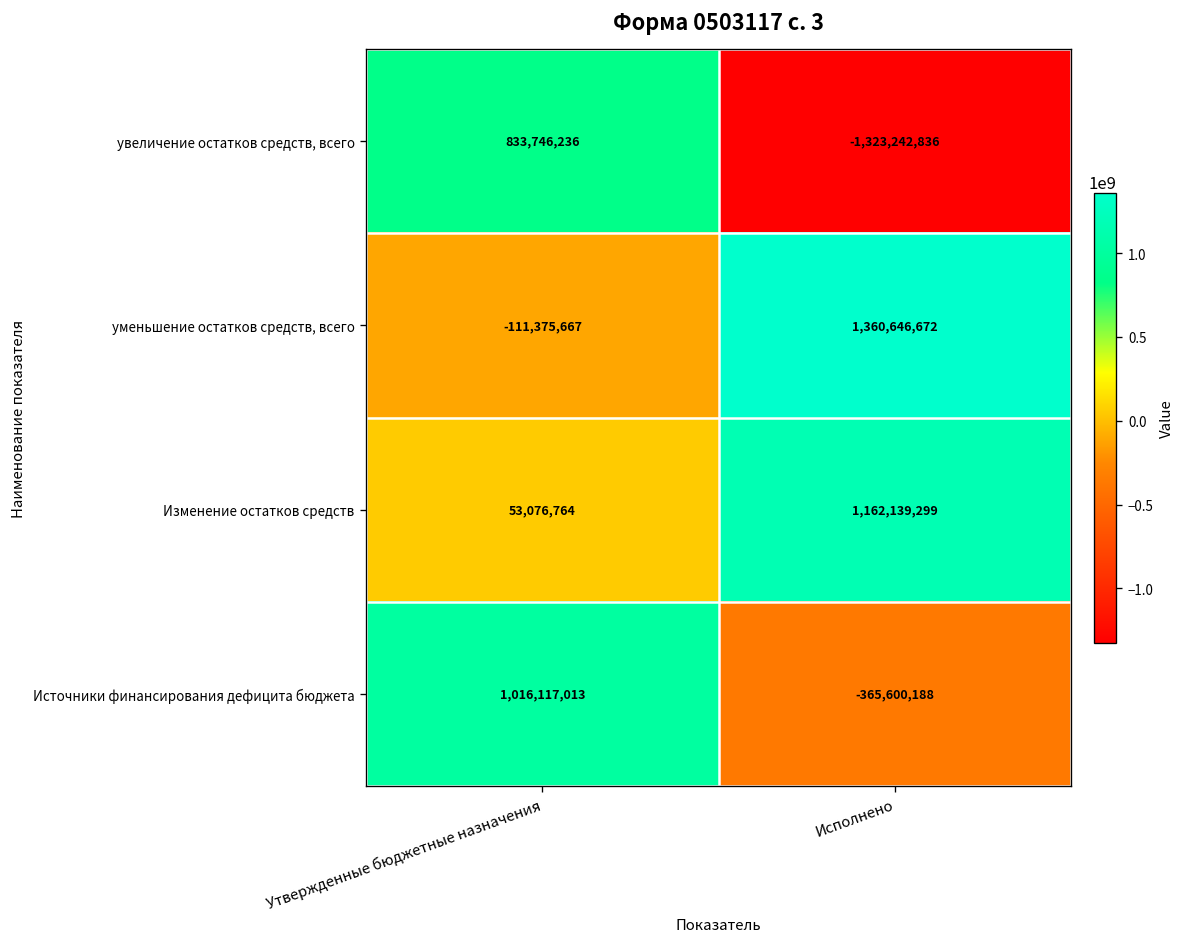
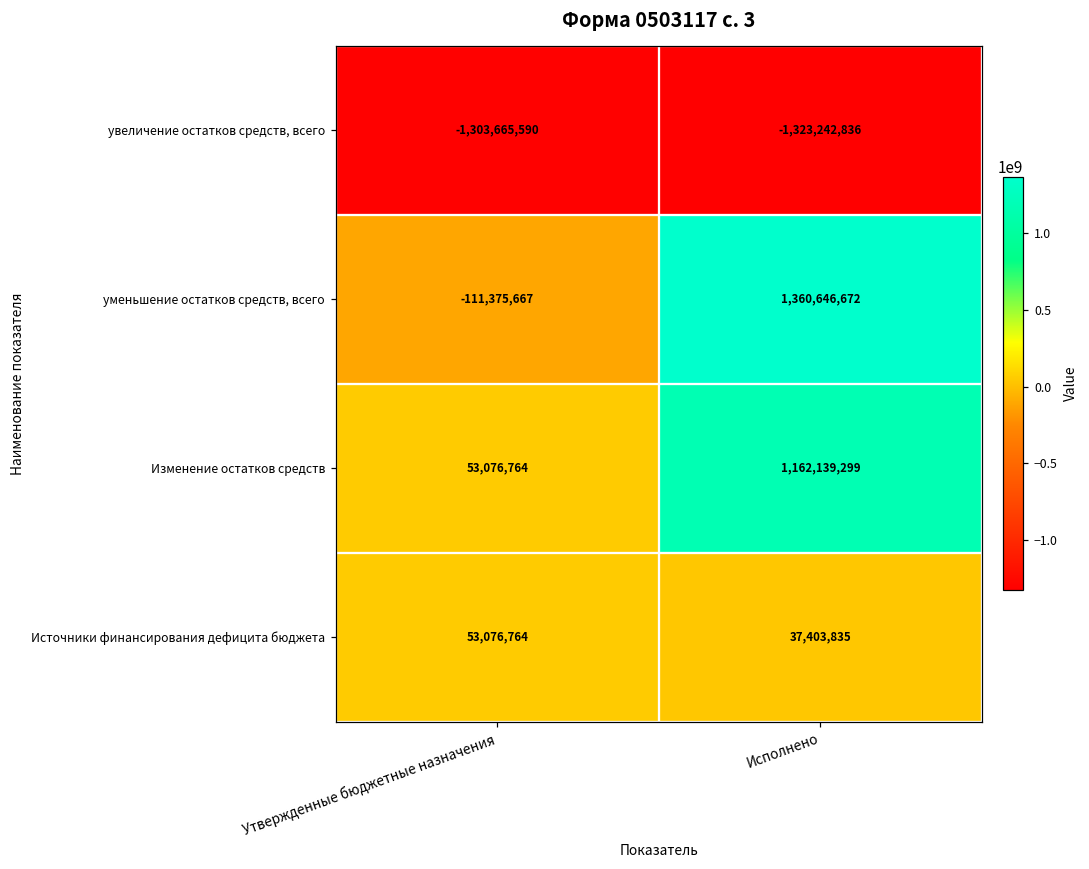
увеличение остатков средств, всего, Утвержденные бюджетные назначения: 833,746,236 -> -1,303,665,590
Источники финансирования дефицита бюджета, Утвержденные бюджетные назначения: 1,016,117,013 -> 53,076,764
Источники финансирования дефицита бюджета, Исполнено: -365,600,188 -> 37,403,835
